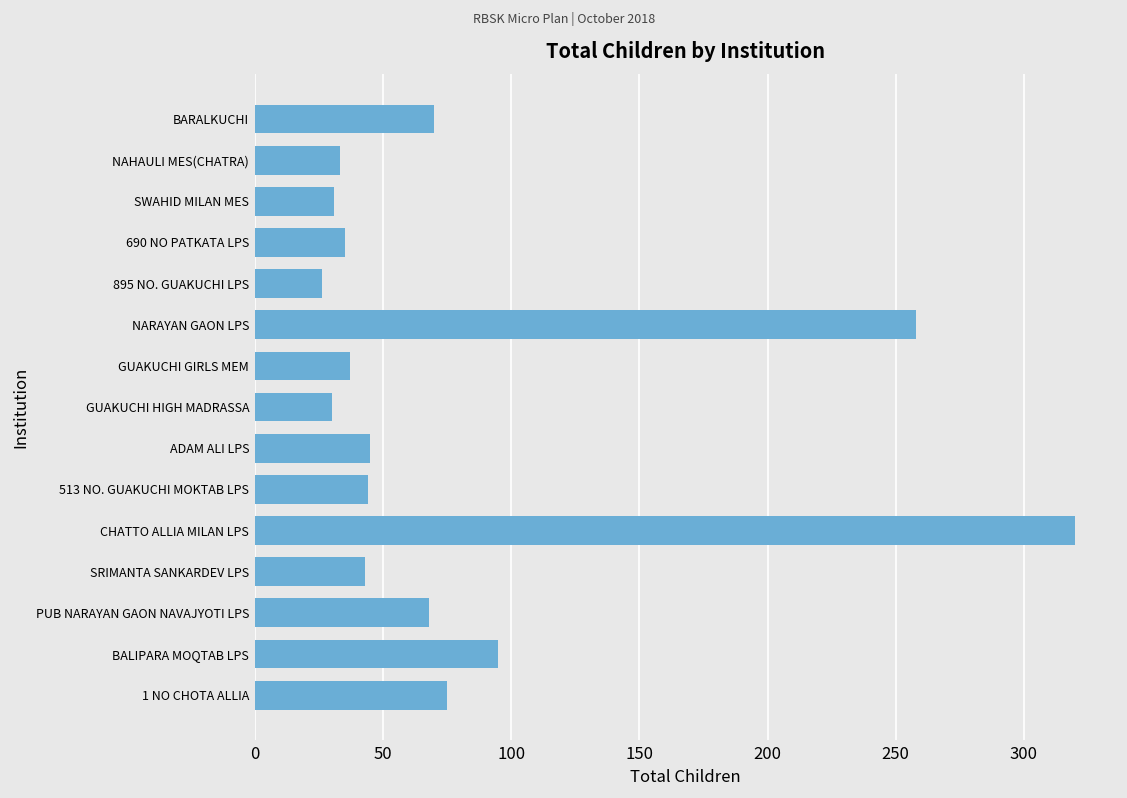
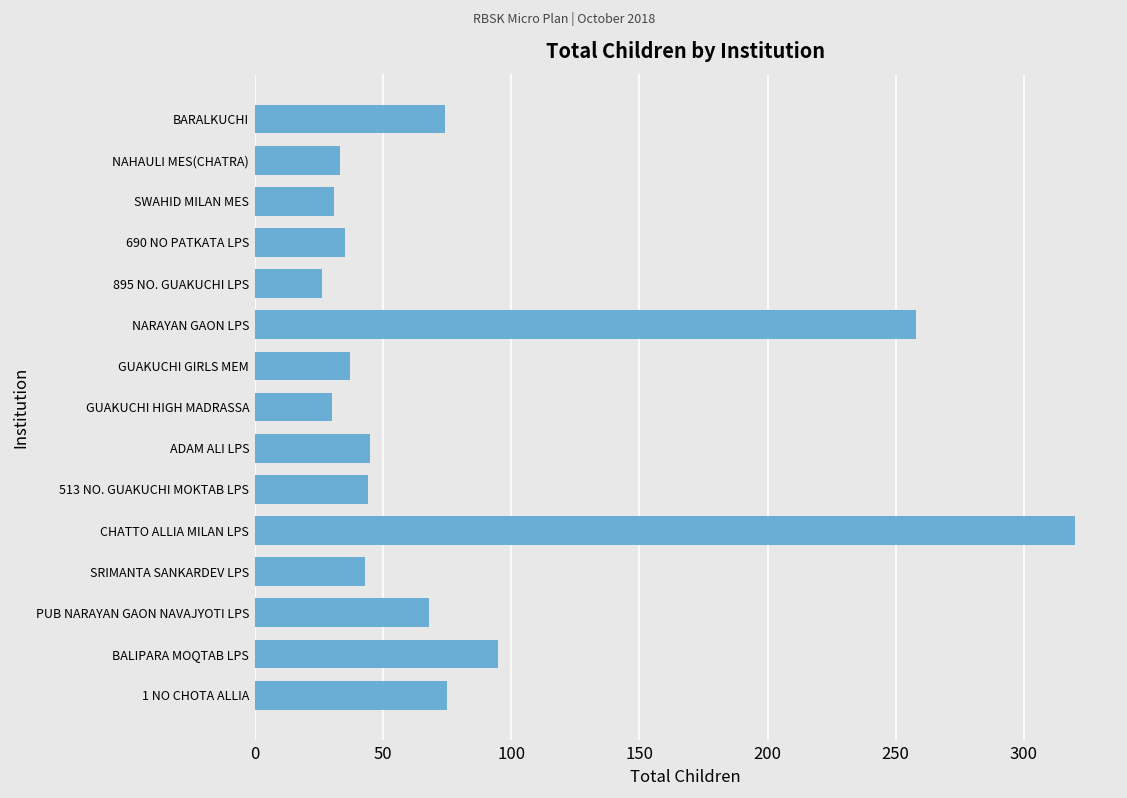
BARALKUCHI: 70 -> 74
